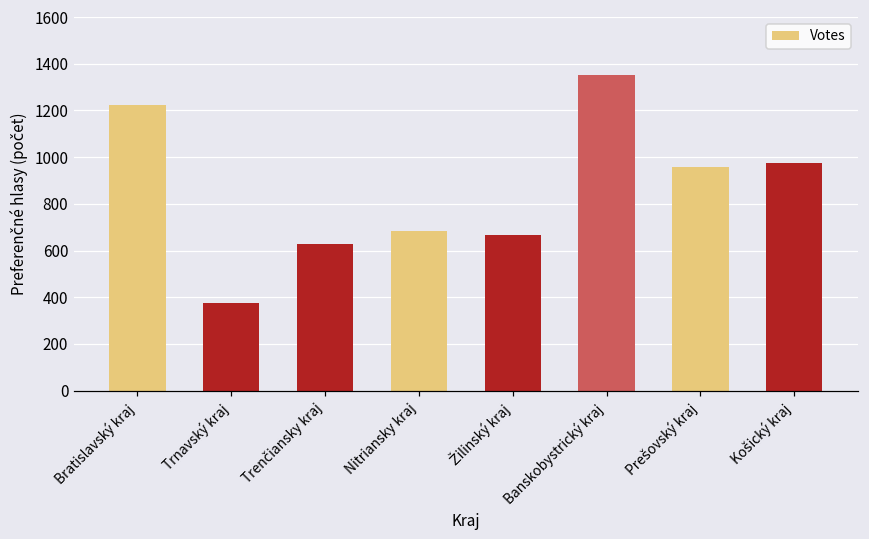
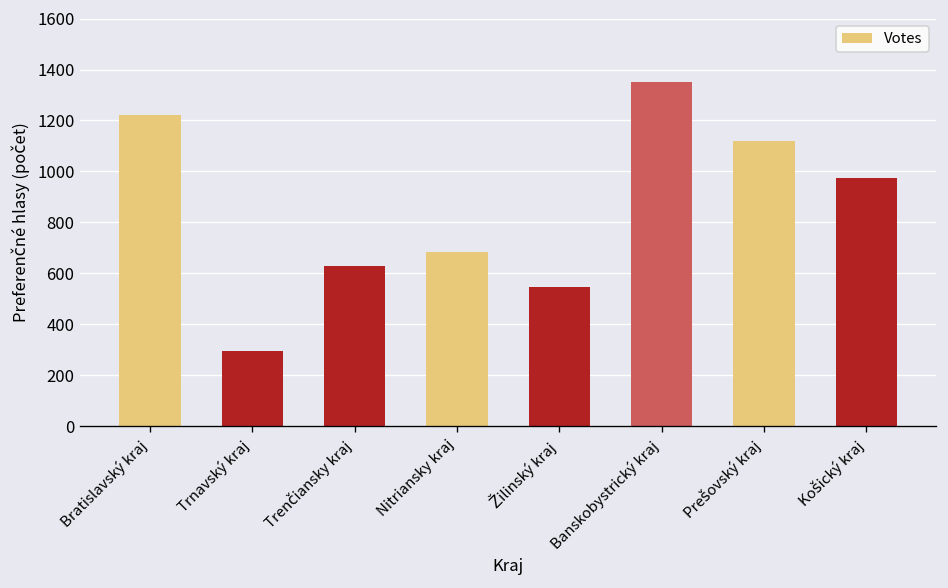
Trnavský kraj: 380 -> 300
Žilinský kraj: 670 -> 550
Prešovský kraj: 960 -> 1120
